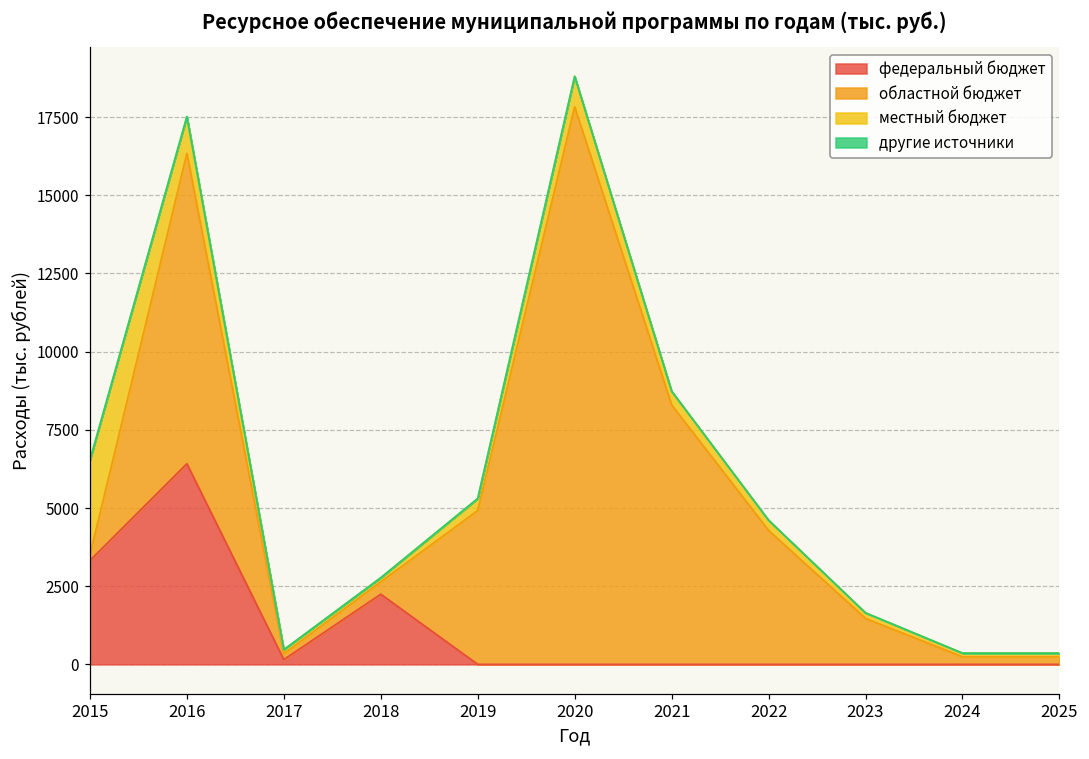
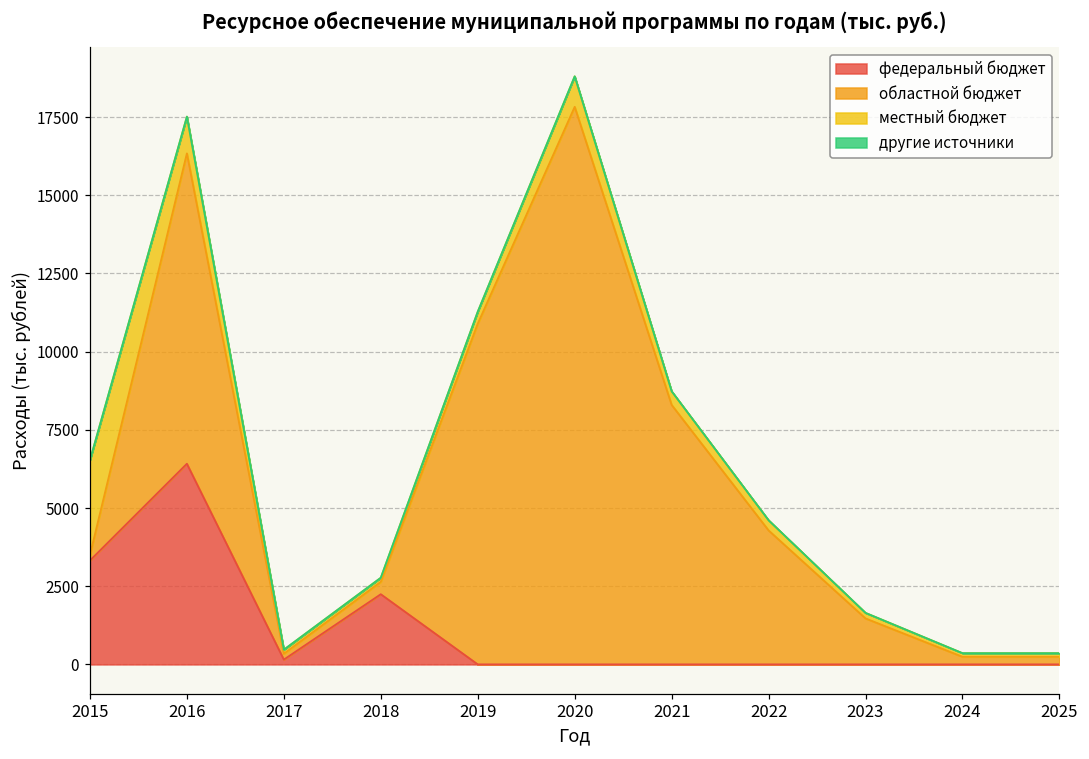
областной бюджет, 2019: 4900 -> 10900
